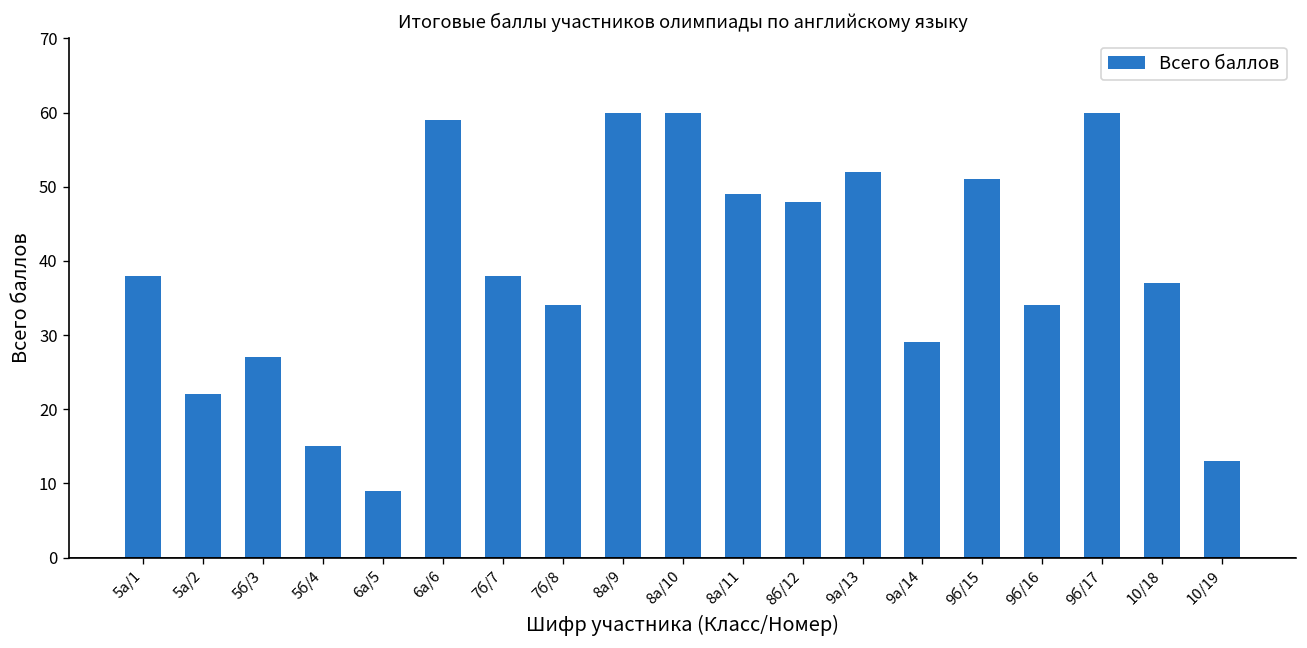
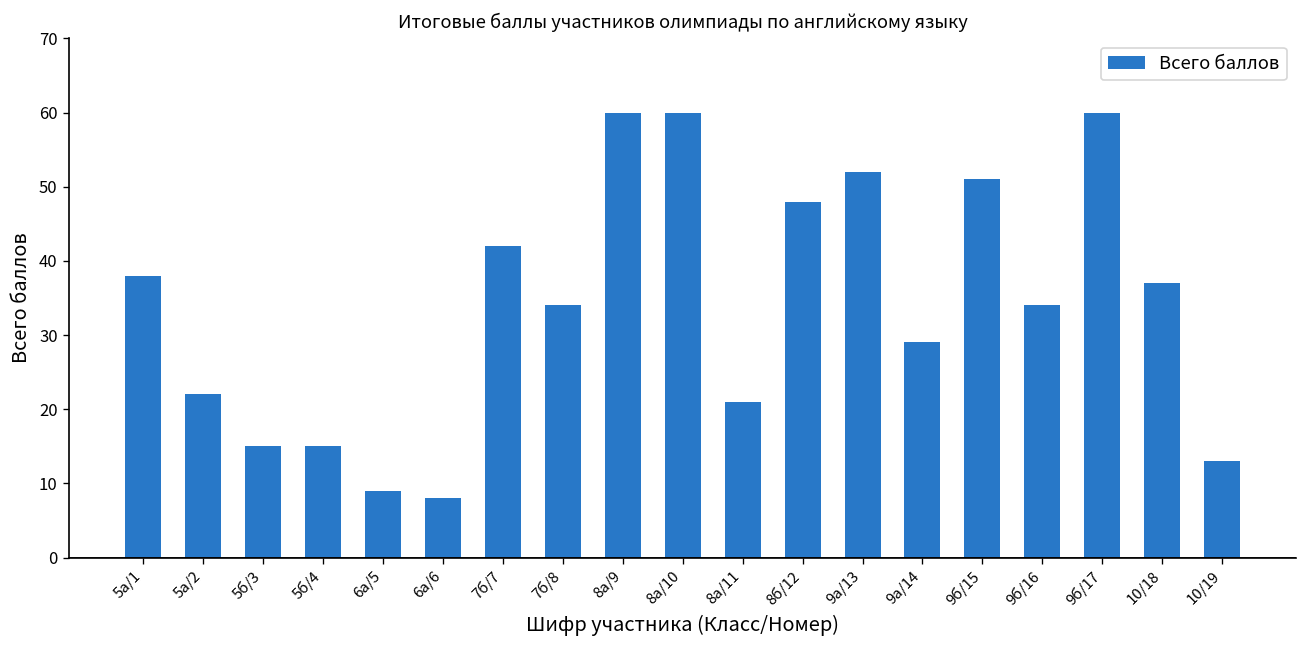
5б/3: 27 -> 15
6а/6: 59 -> 8
7б/7: 38 -> 42
8а/11: 49 -> 21
